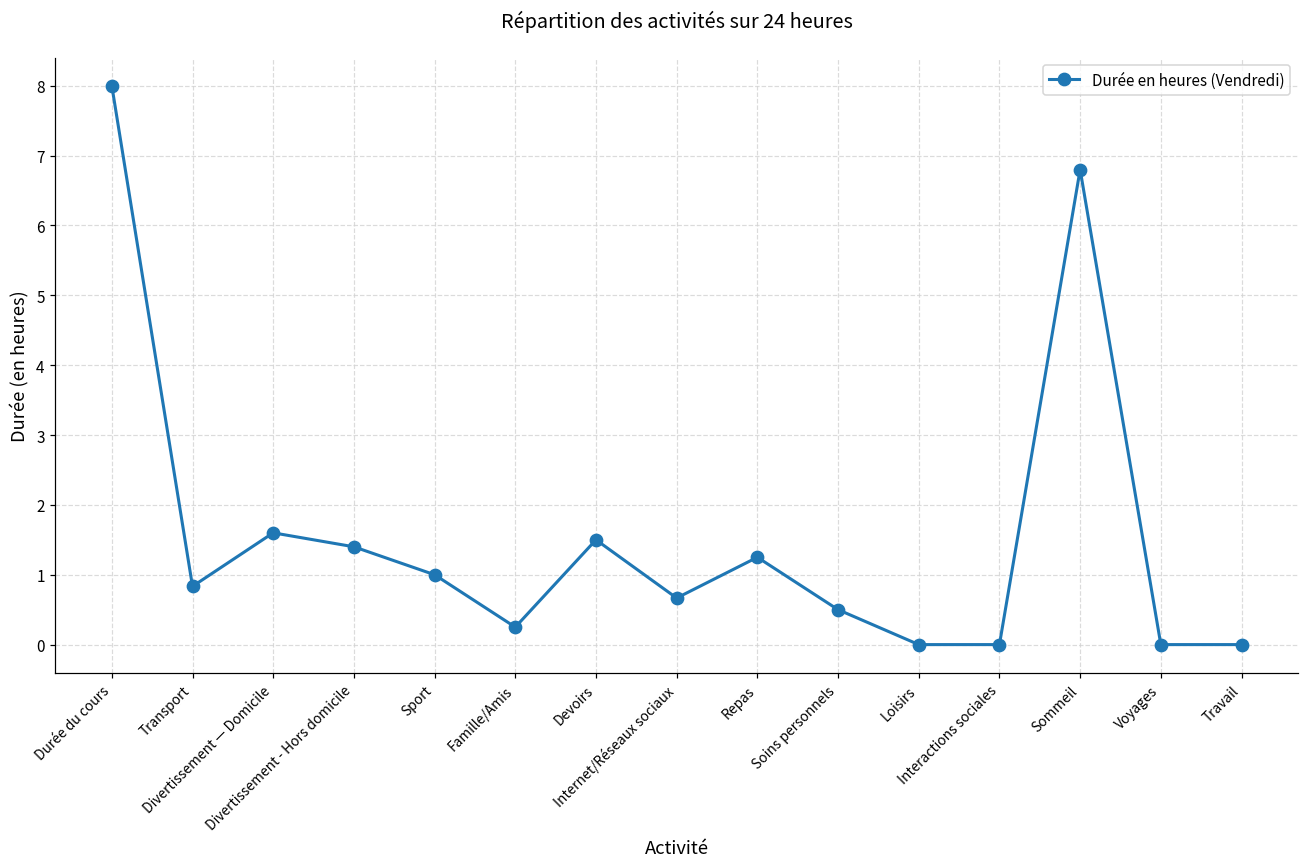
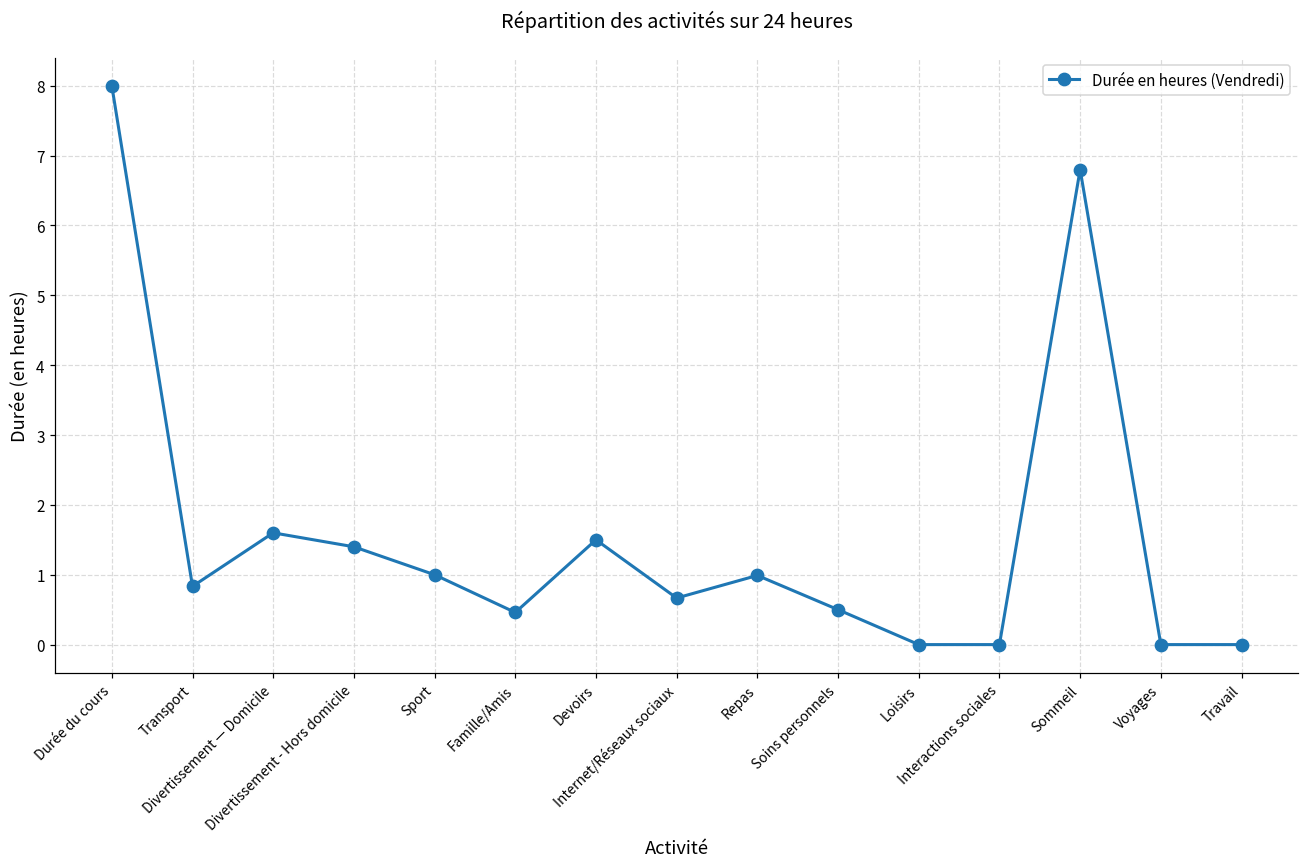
Famille/Amis: 0.3 -> 0.5
Repas: 1.3 -> 1.0
